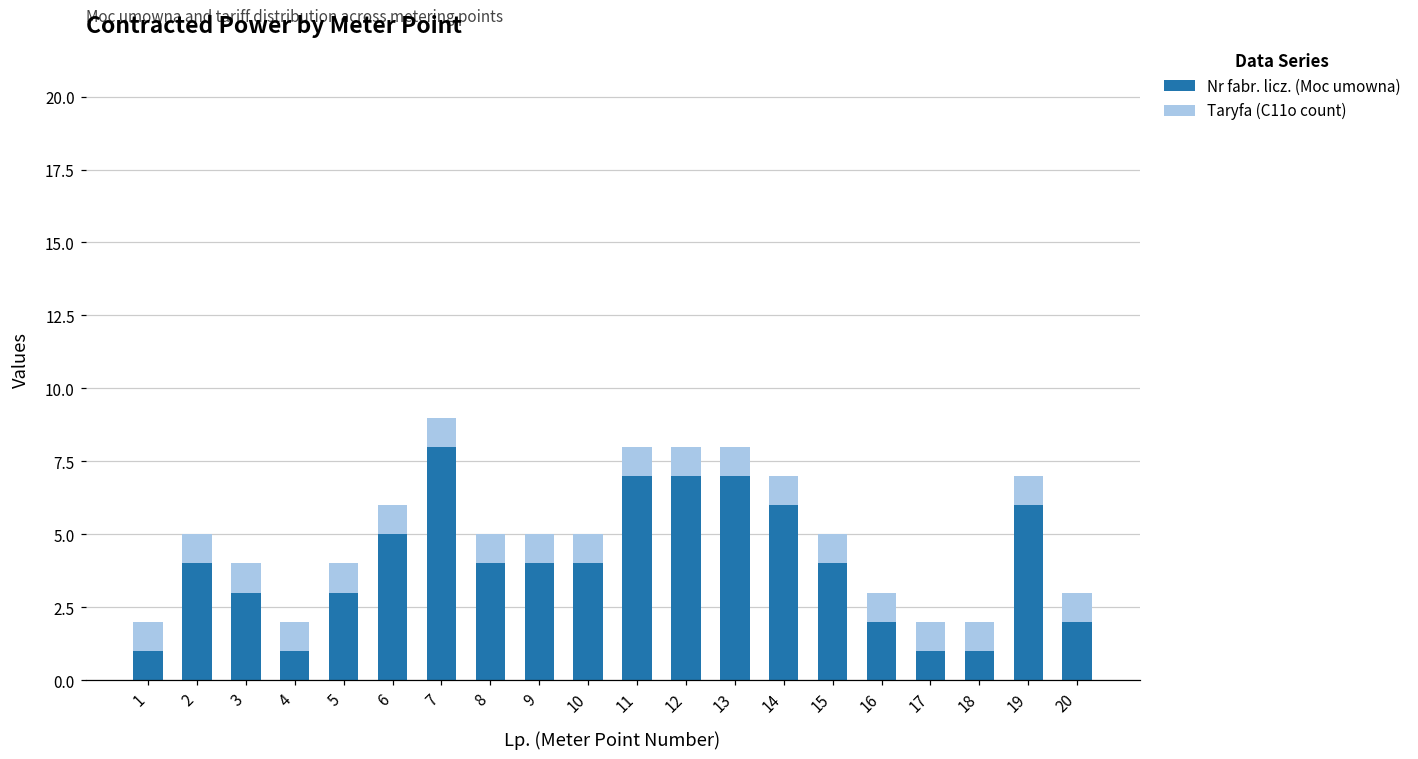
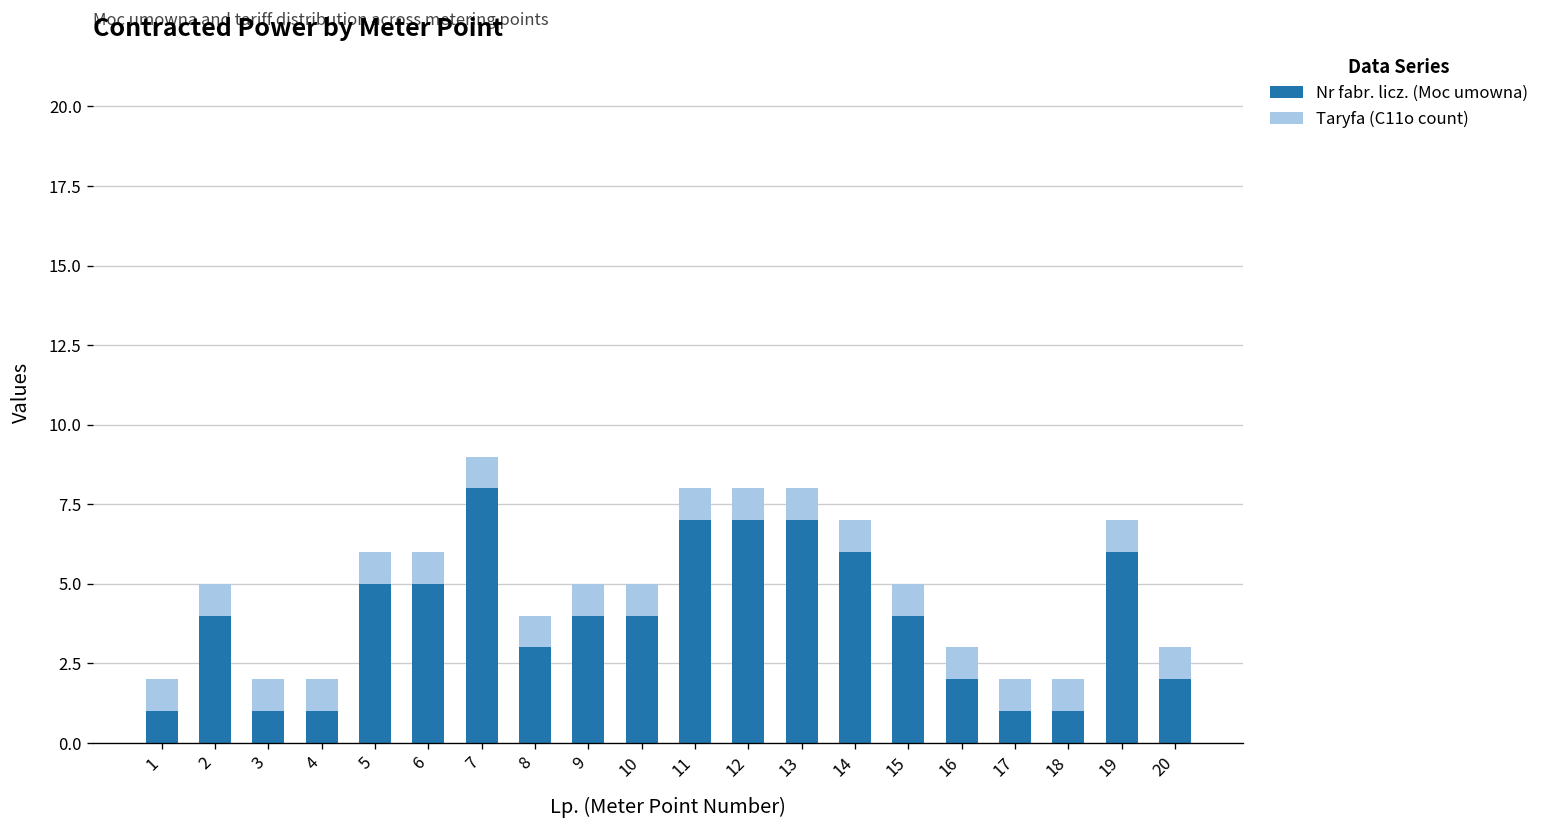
Nr fabr. licz. (Moc umowna), 3: 3 -> 1
Nr fabr. licz. (Moc umowna), 5: 3 -> 5
Nr fabr. licz. (Moc umowna), 8: 4 -> 3
